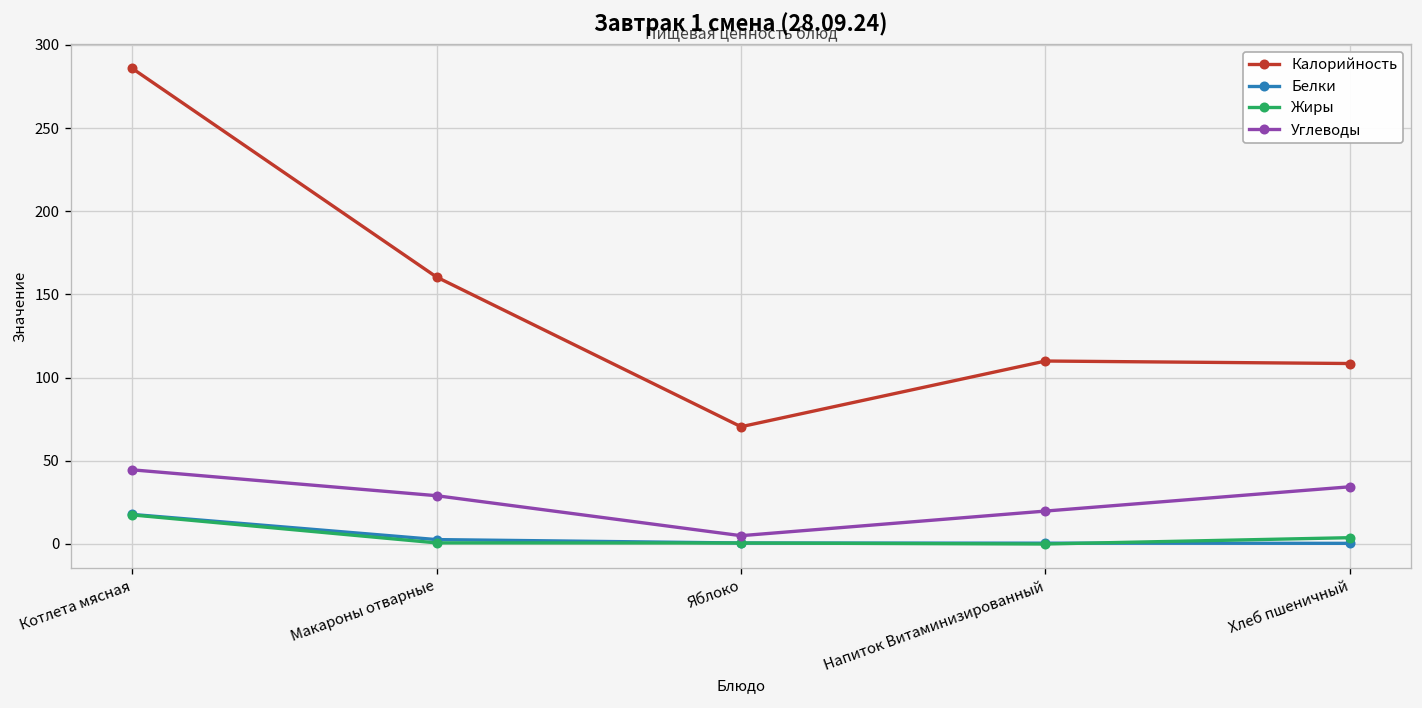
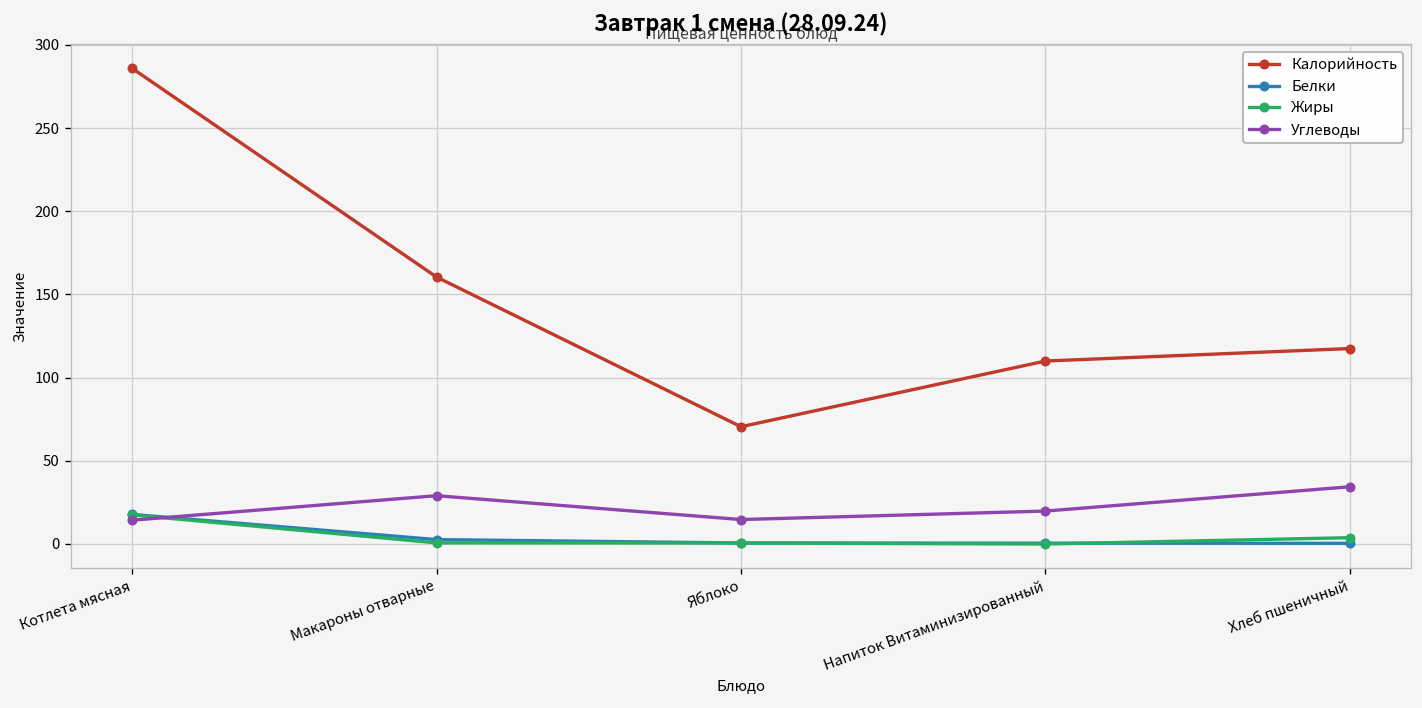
Углеводы, Котлета мясная: 45 -> 14
Углеводы, Яблоко: 5 -> 15
Калорийность, Хлеб пшеничный: 109 -> 118
